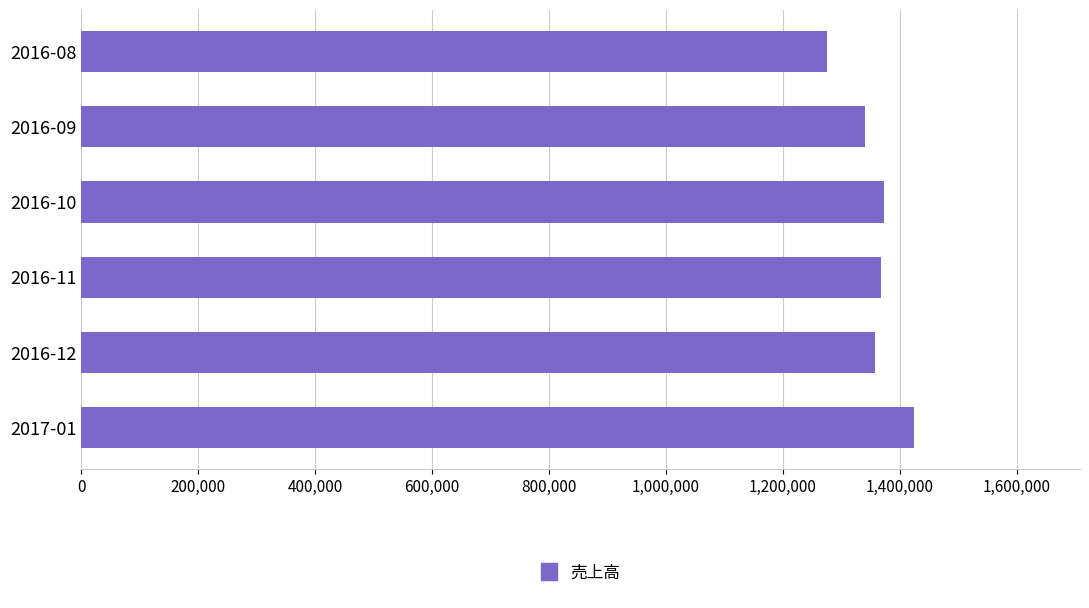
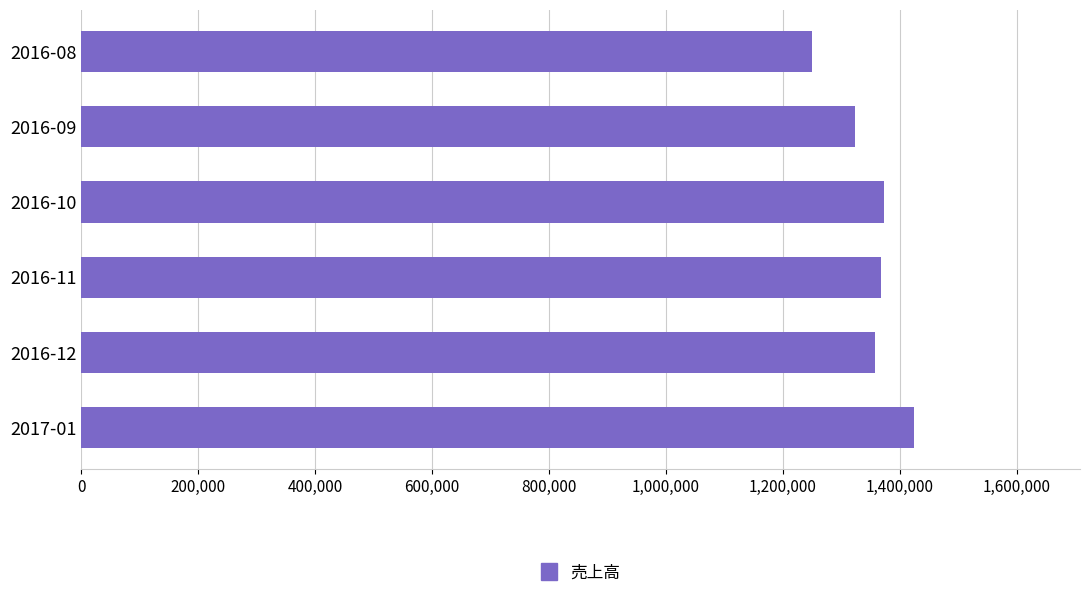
2016-08: 1,280,000 -> 1,250,000
2016-09: 1,340,000 -> 1,320,000
